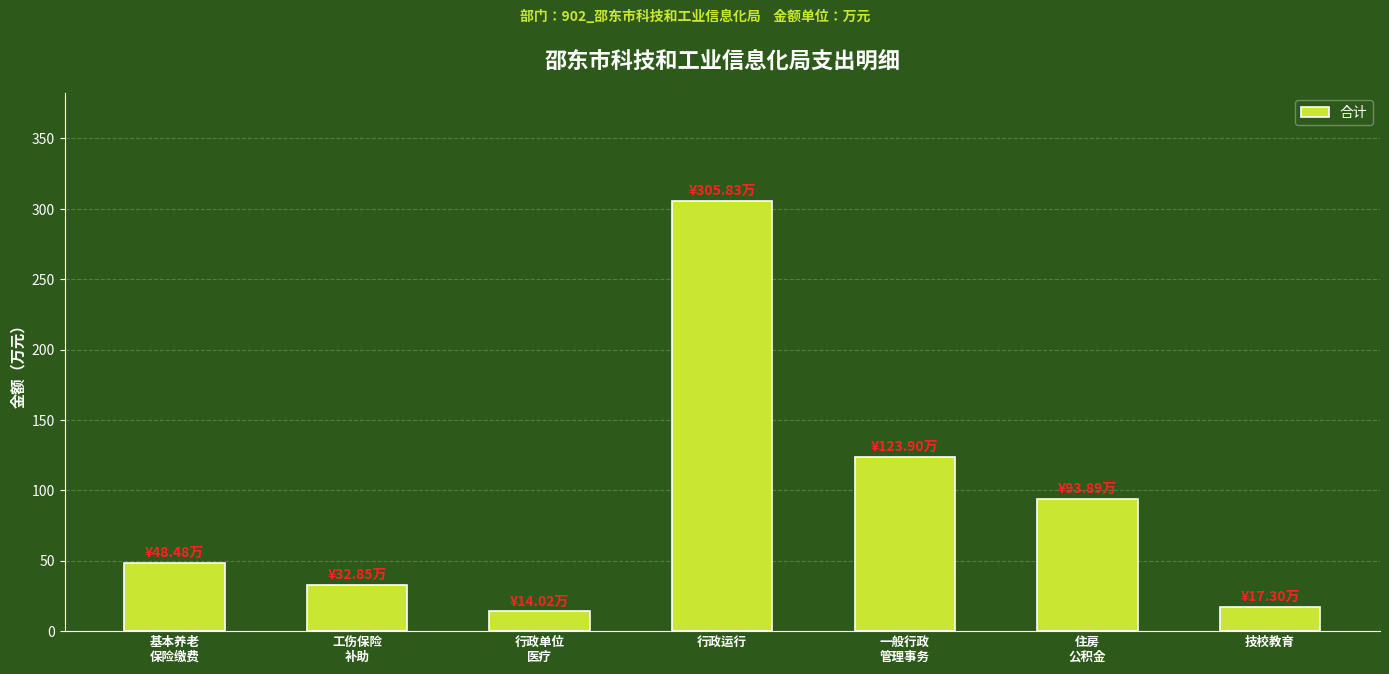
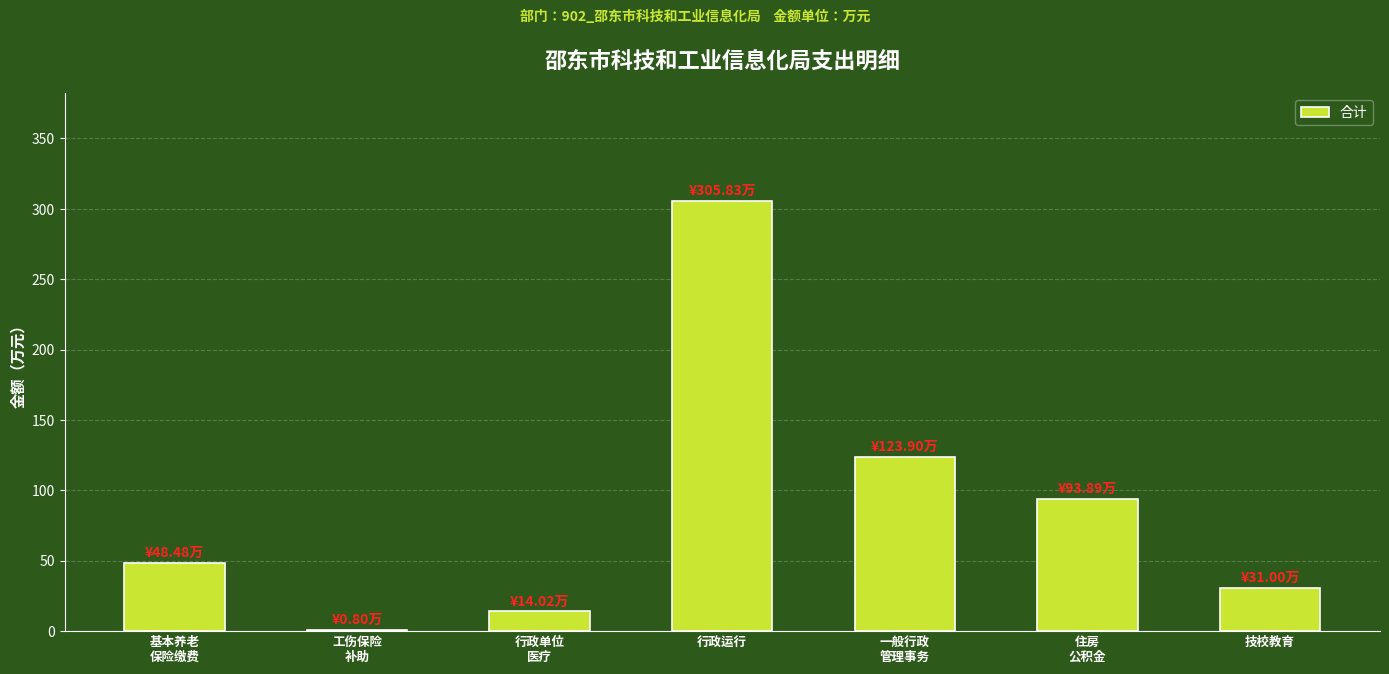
工伤保险 补助: ¥32.85万 -> ¥0.80万
技校教育: ¥17.30万 -> ¥31.00万
